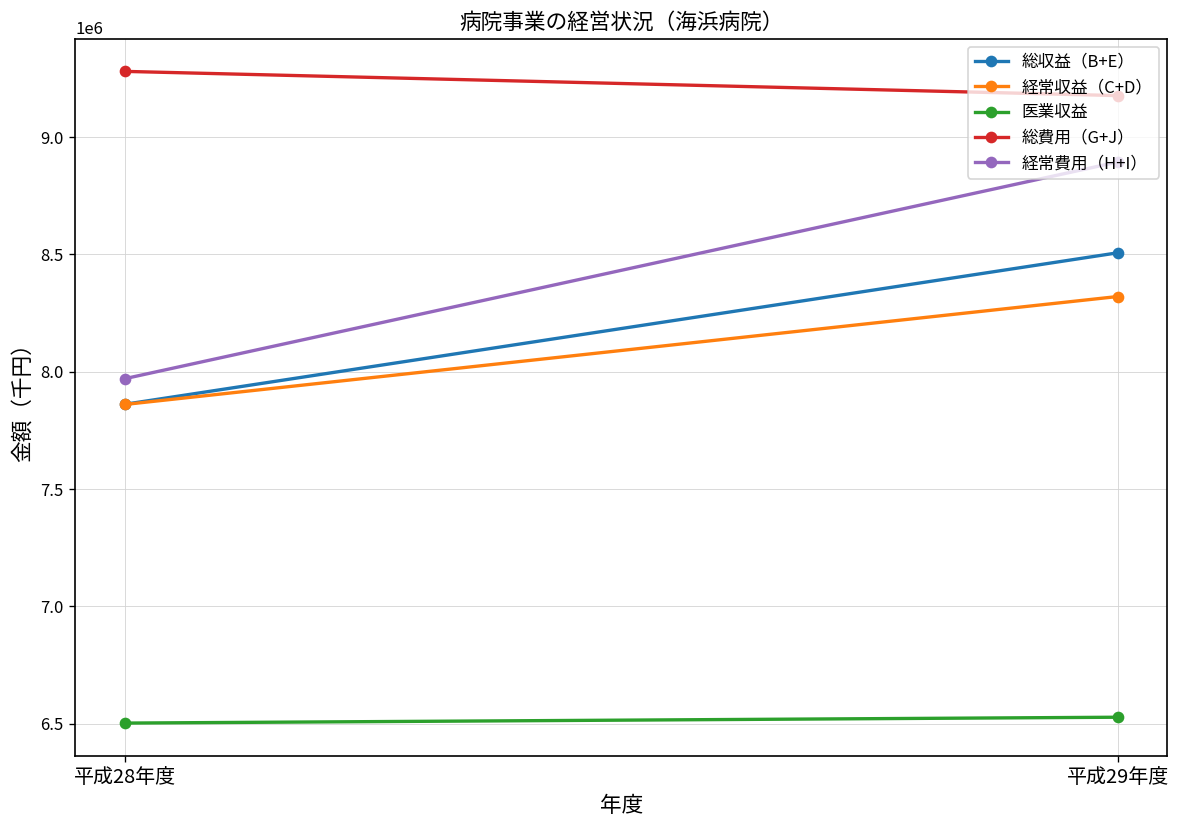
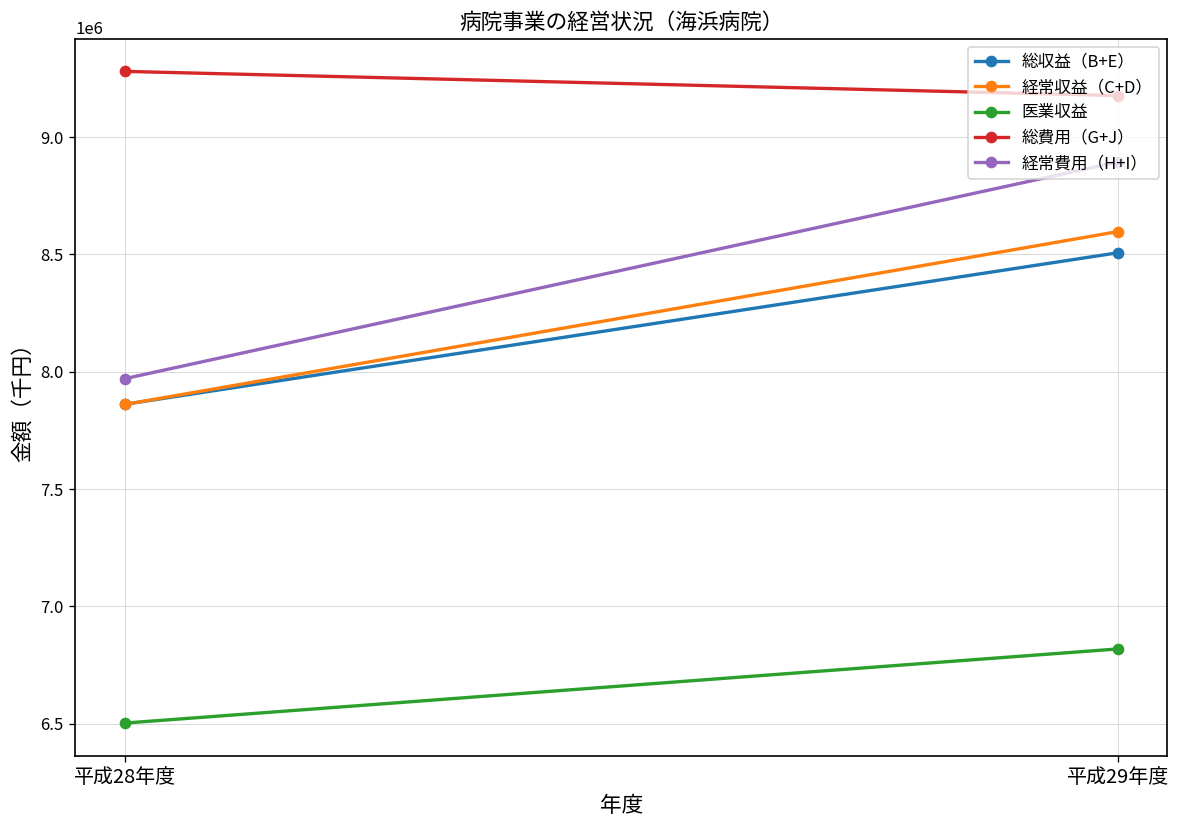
経常収益（C+D）, 平成29年度: 8320000 -> 8600000
医業収益, 平成29年度: 6530000 -> 6820000
